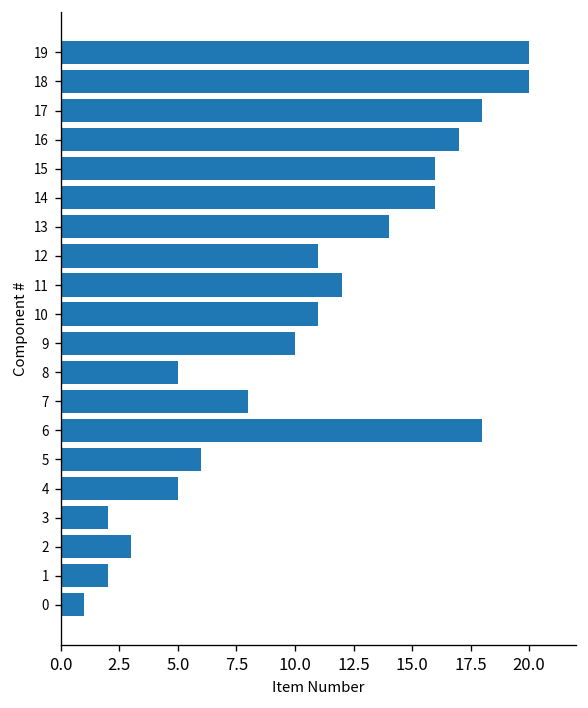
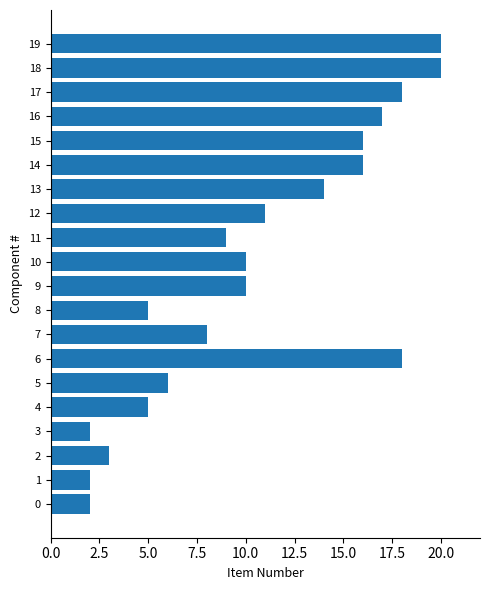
11: 12 -> 9
10: 11 -> 10
0: 1 -> 2
